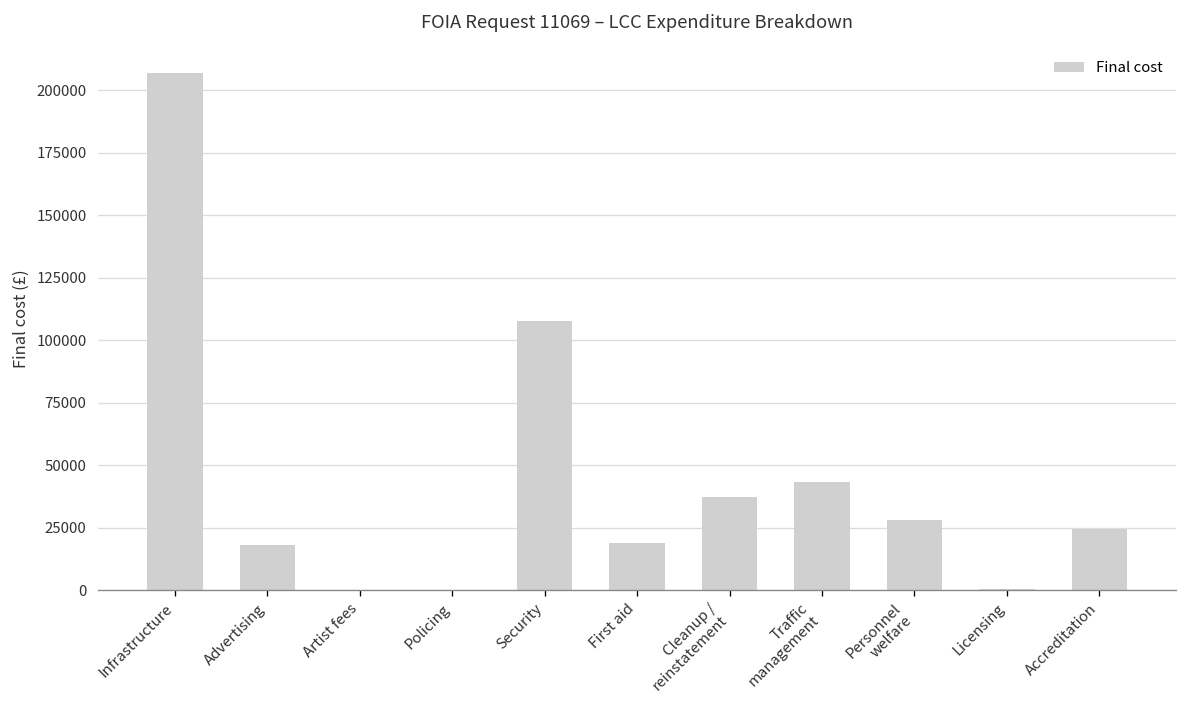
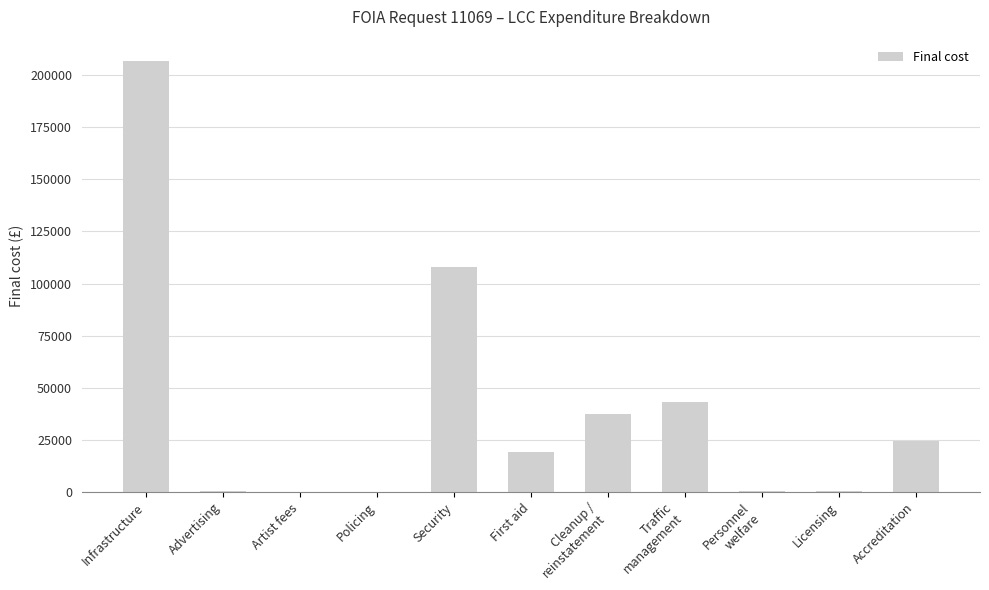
Advertising: 18000 -> 0
Personnel welfare: 28000 -> 0
